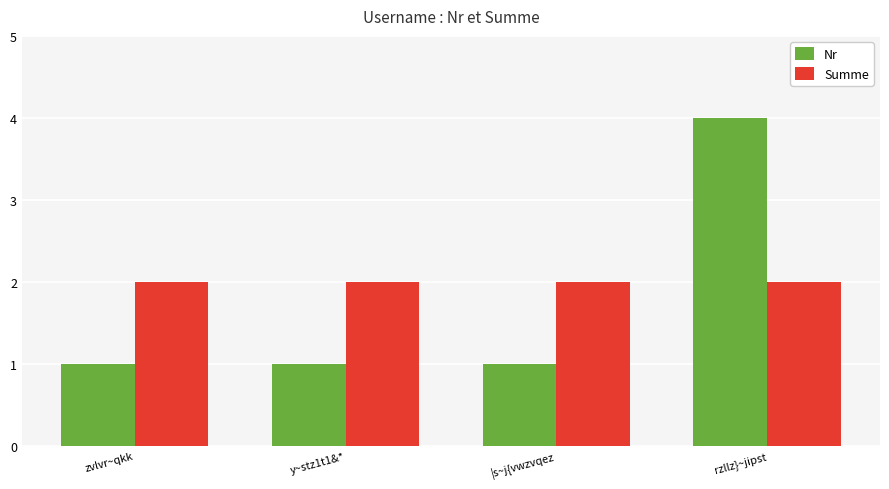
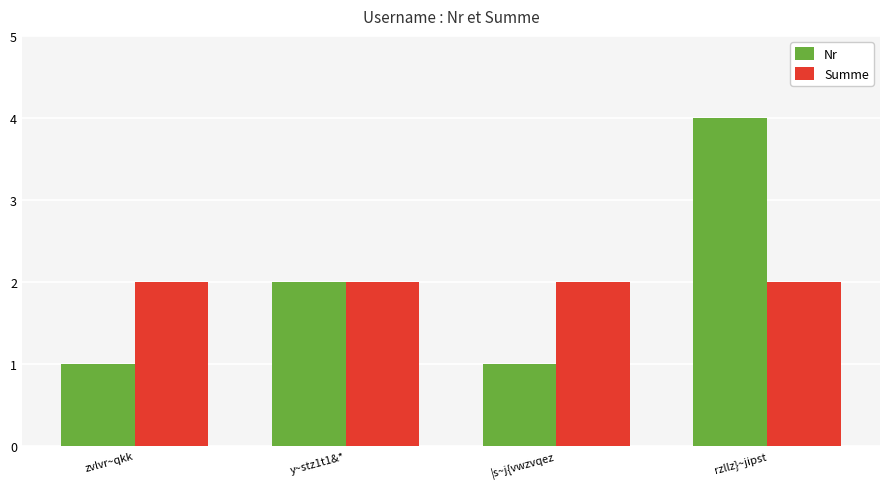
Nr, y~stz1t1&*: 1 -> 2
